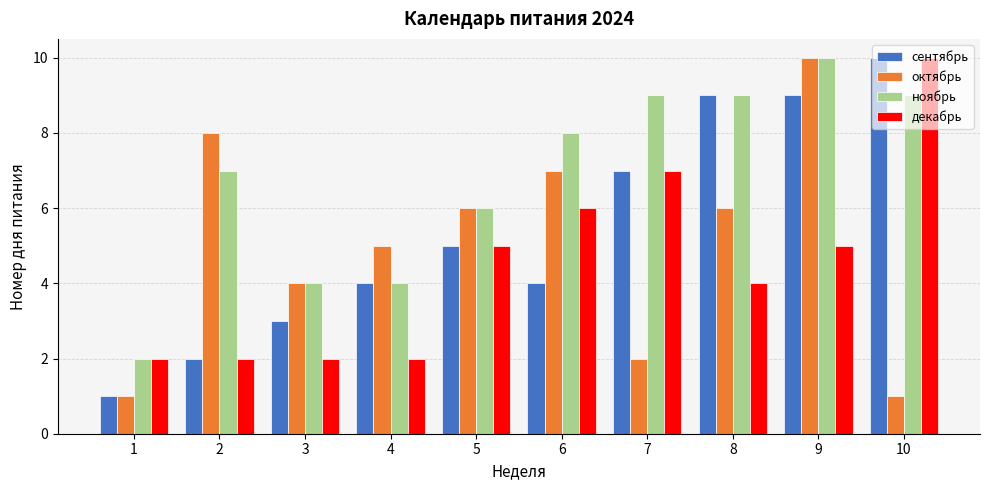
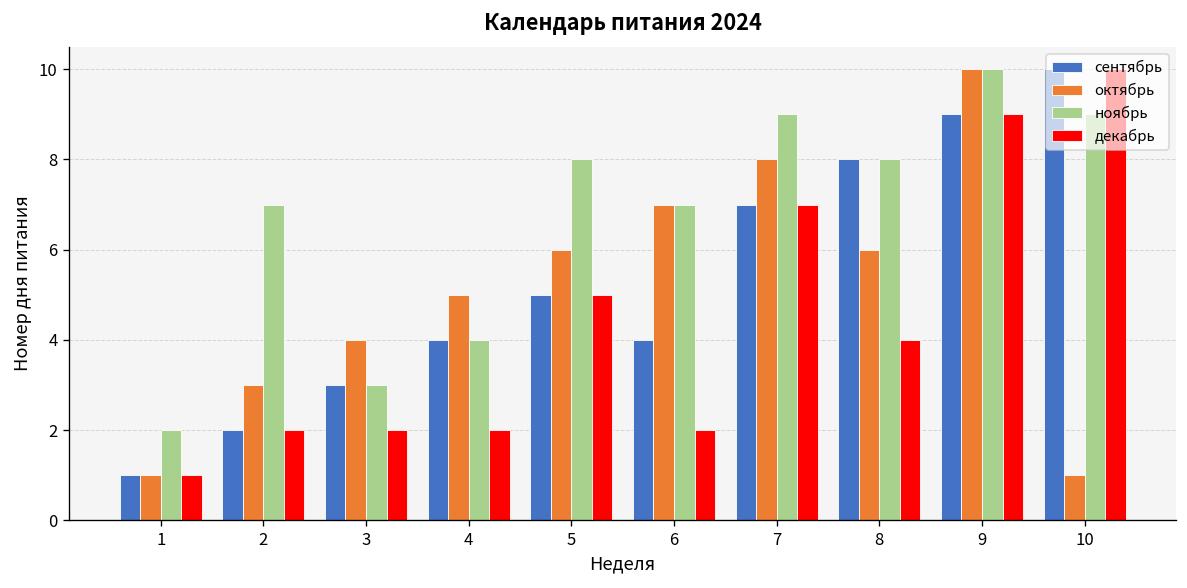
декабрь, 1: 2 -> 1
октябрь, 2: 8 -> 3
ноябрь, 3: 4 -> 3
ноябрь, 5: 6 -> 8
ноябрь, 6: 8 -> 7
декабрь, 6: 6 -> 2
октябрь, 7: 2 -> 8
сентябрь, 8: 9 -> 8
ноябрь, 8: 9 -> 8
декабрь, 9: 5 -> 9
